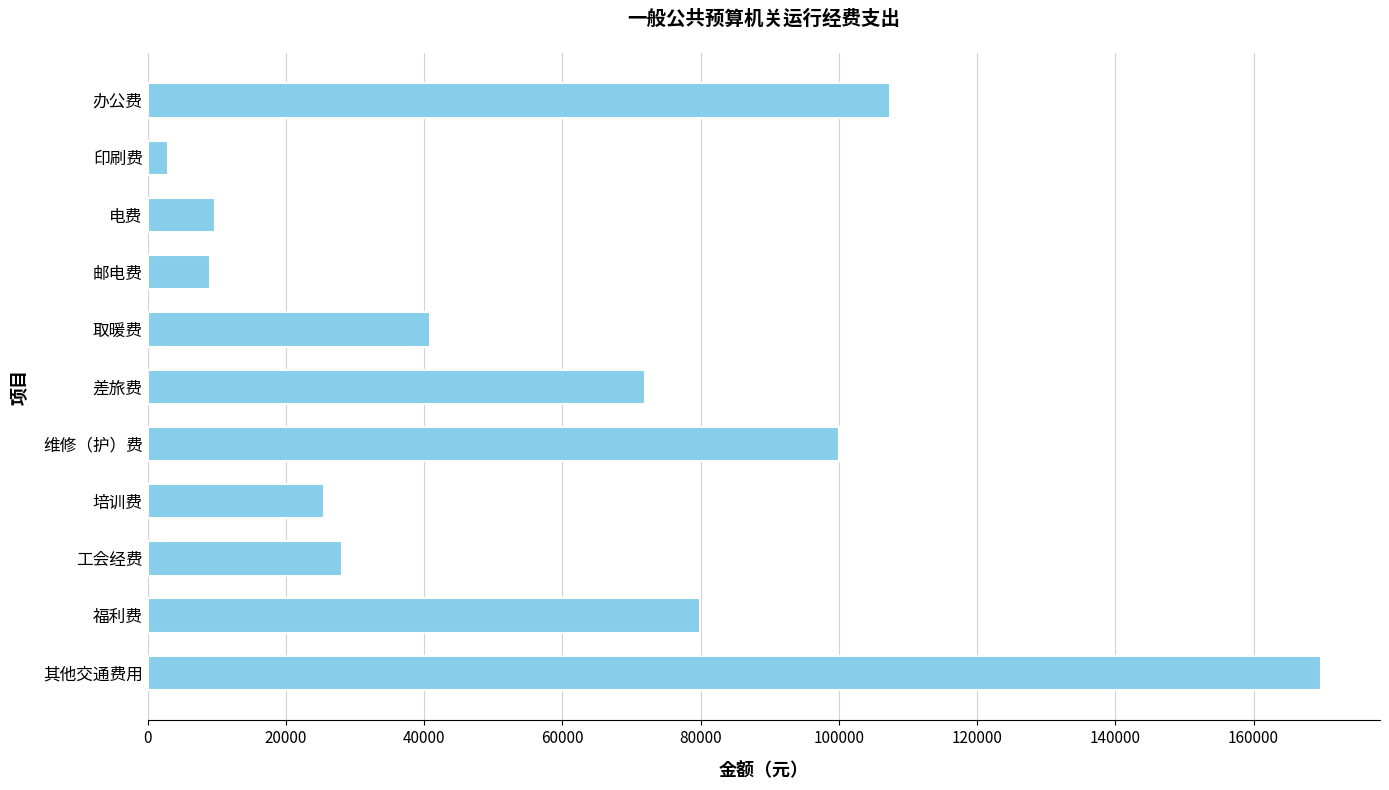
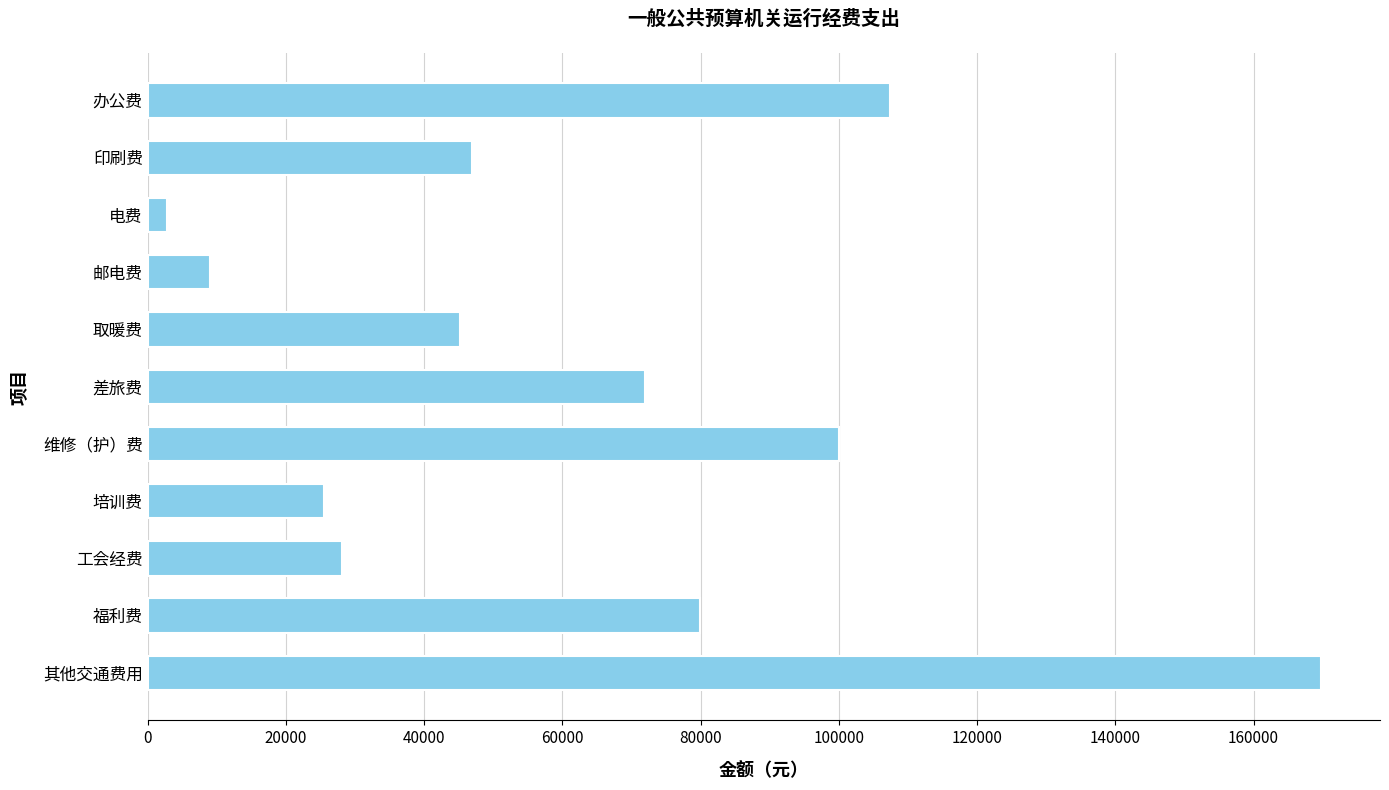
印刷费: 3000 -> 47000
电费: 10000 -> 3000
取暖费: 41000 -> 45000
